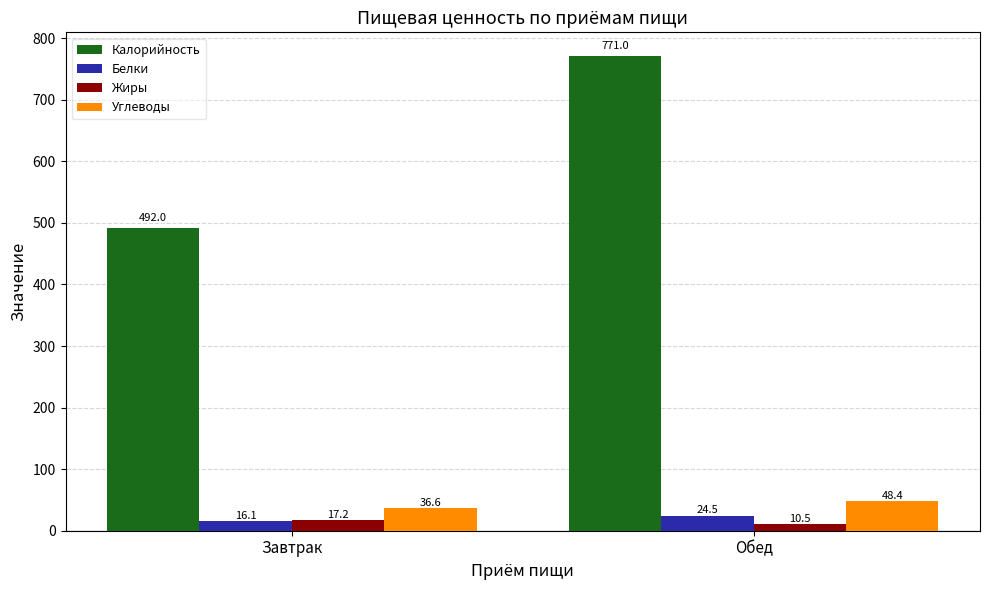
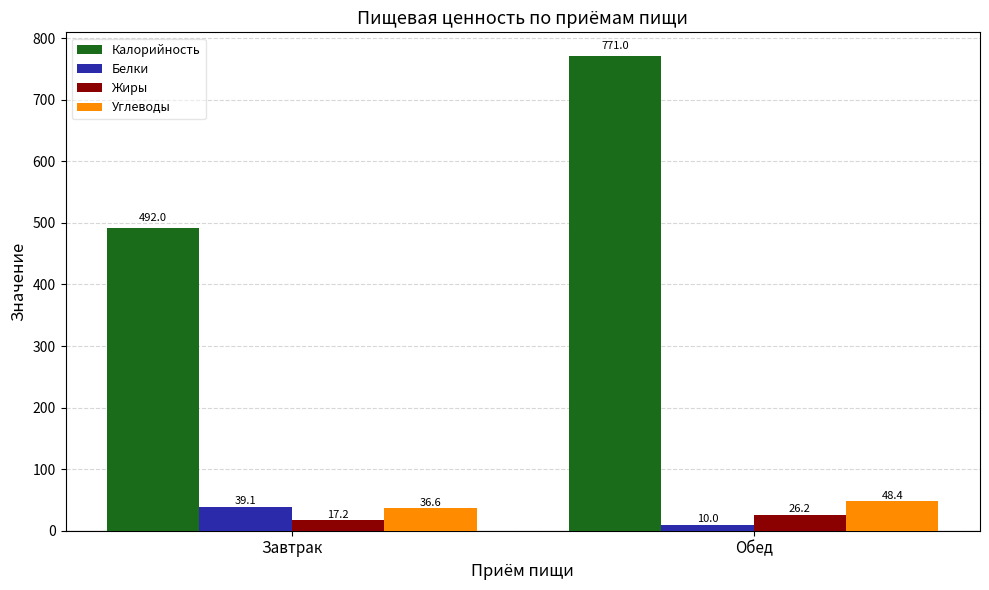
Белки, Завтрак: 16.1 -> 39.1
Белки, Обед: 24.5 -> 10.0
Жиры, Обед: 10.5 -> 26.2
